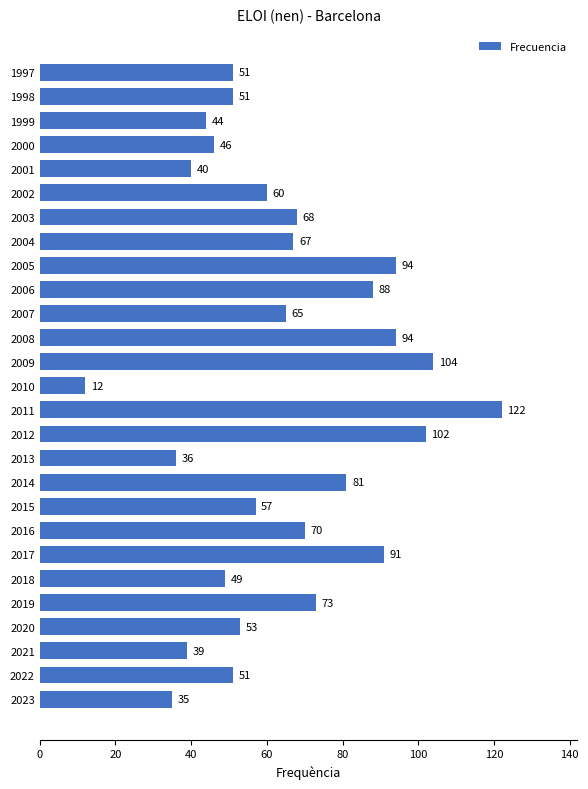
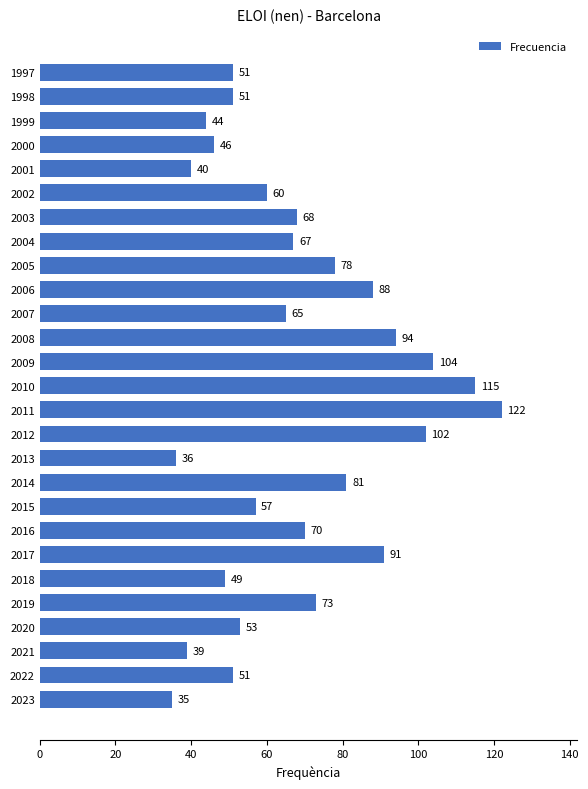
2005: 94 -> 78
2010: 12 -> 115
